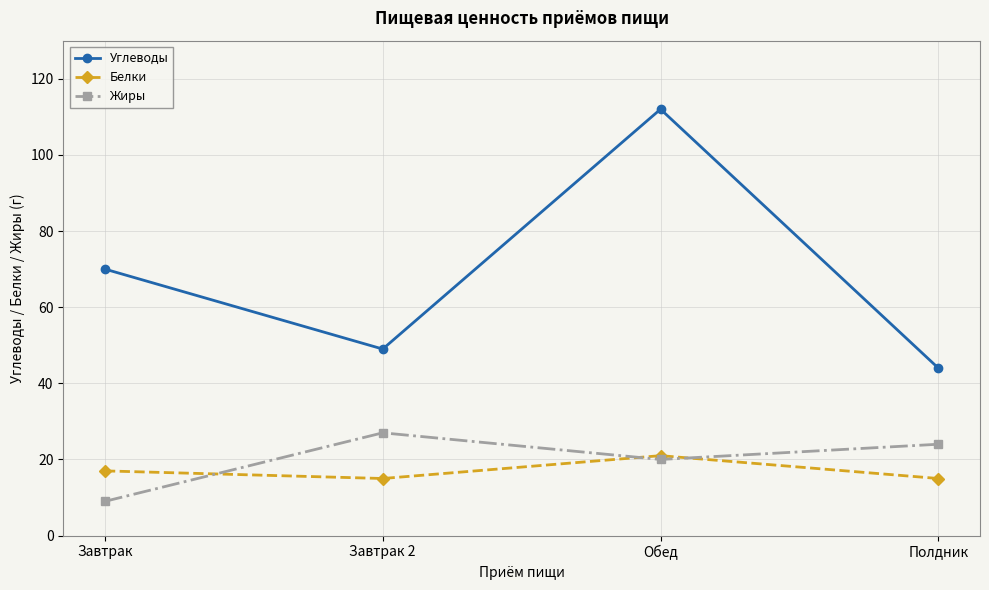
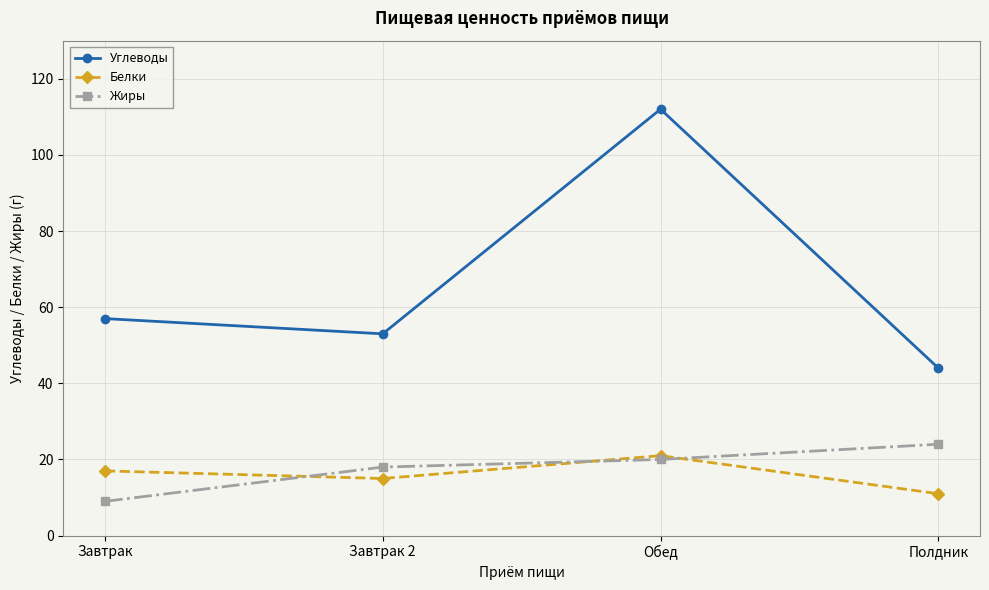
Углеводы, Завтрак: 70 -> 57
Углеводы, Завтрак 2: 49 -> 53
Жиры, Завтрак 2: 27 -> 18
Белки, Полдник: 15 -> 11
